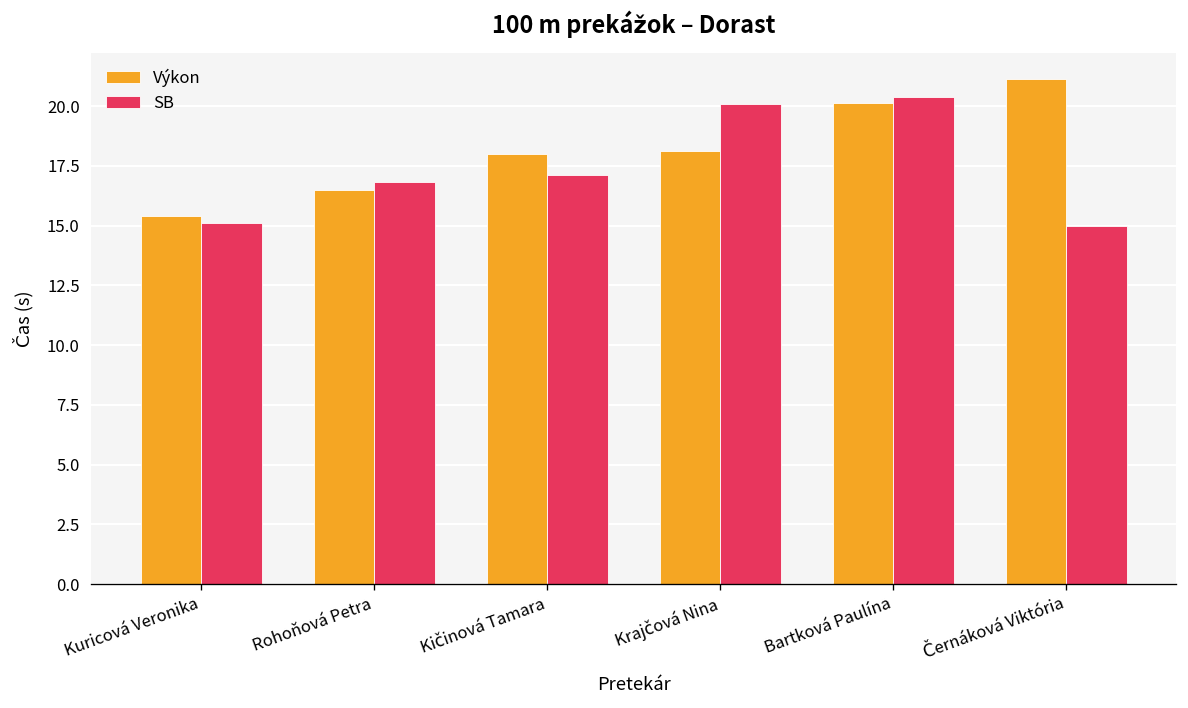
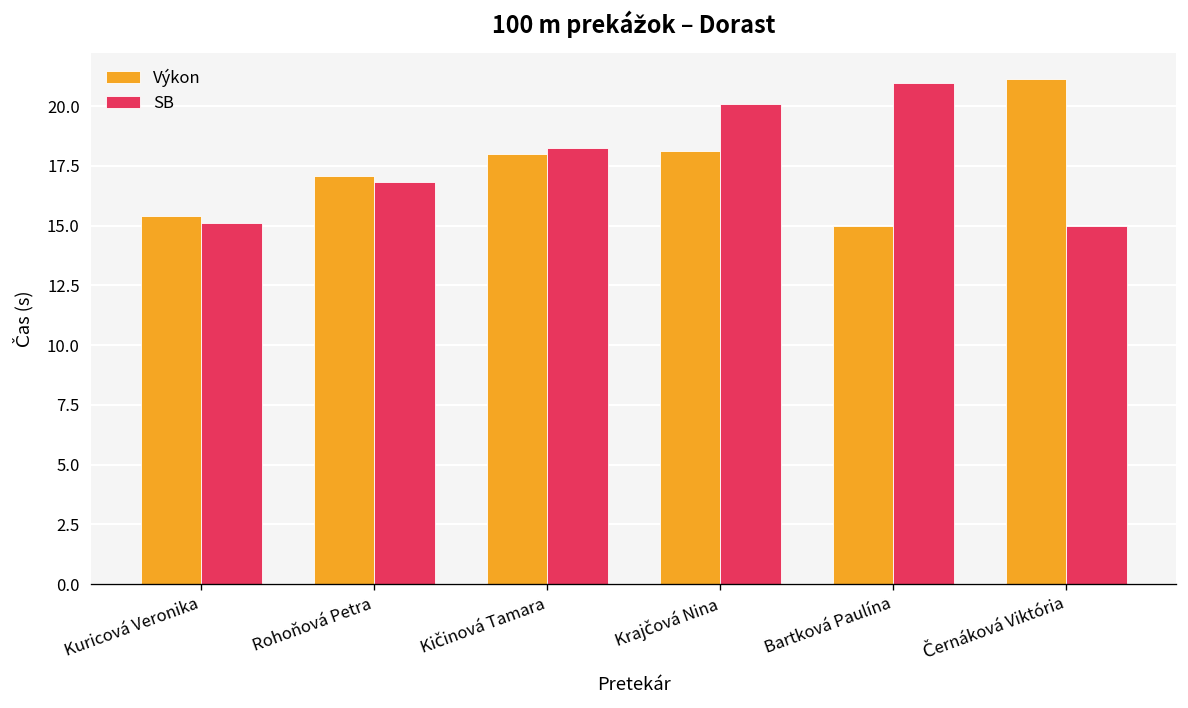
Výkon, Rohoňová Petra: 16.5 -> 17.1
SB, Kičinová Tamara: 17.1 -> 18.3
Výkon, Bartková Paulína: 20.1 -> 15.0
SB, Bartková Paulína: 20.4 -> 21.0
